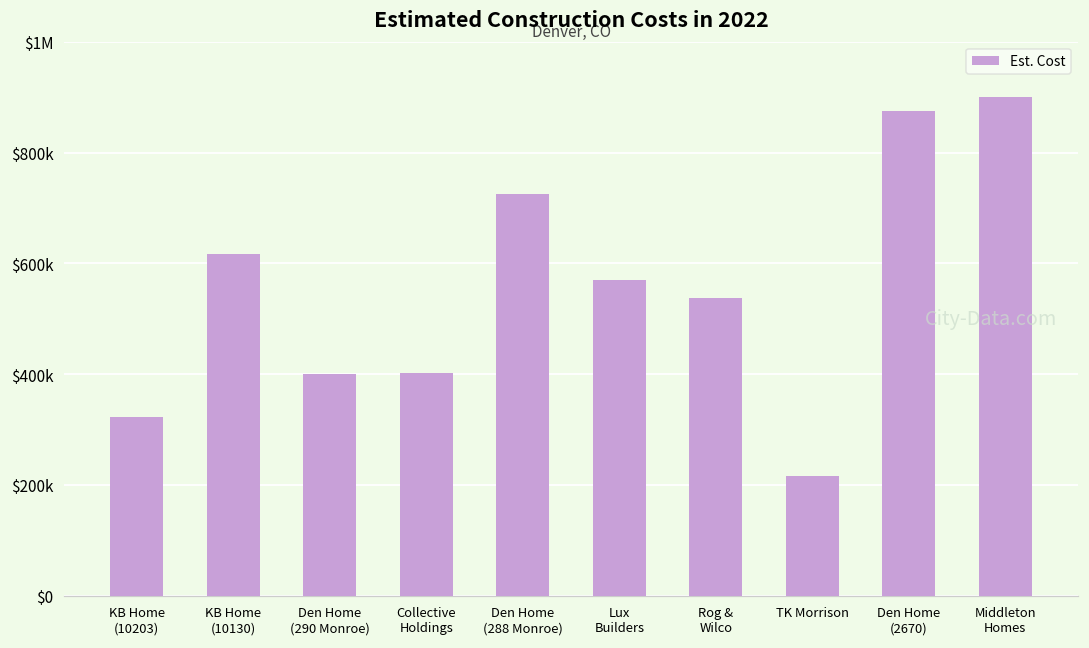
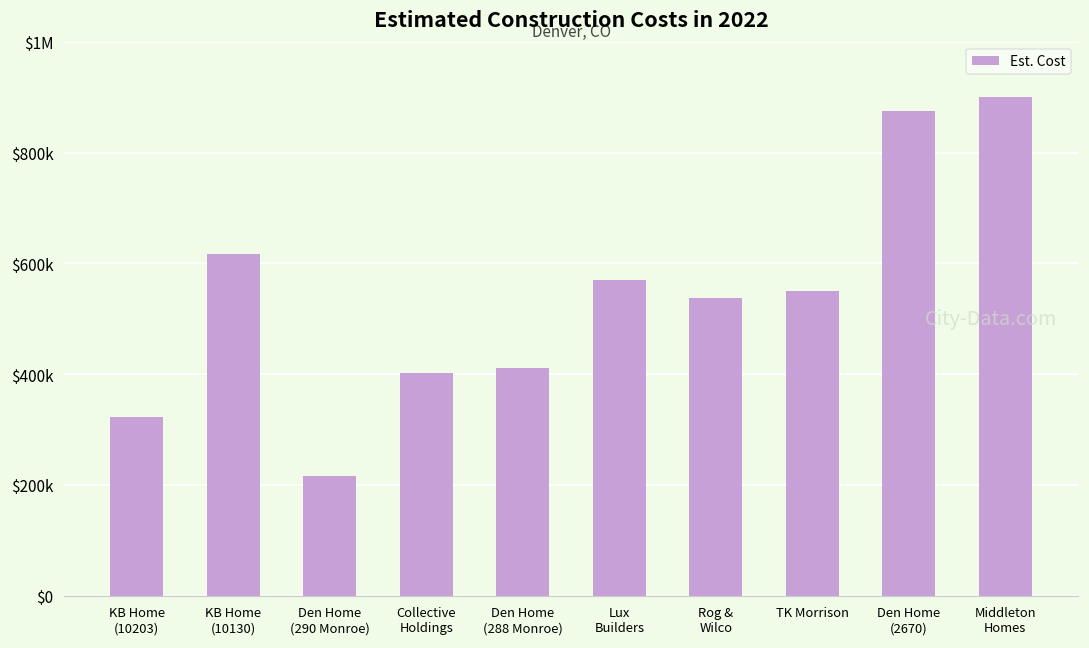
Den Home (290 Monroe): $400000 -> $220000
Den Home (288 Monroe): $730000 -> $410000
TK Morrison: $220000 -> $550000
